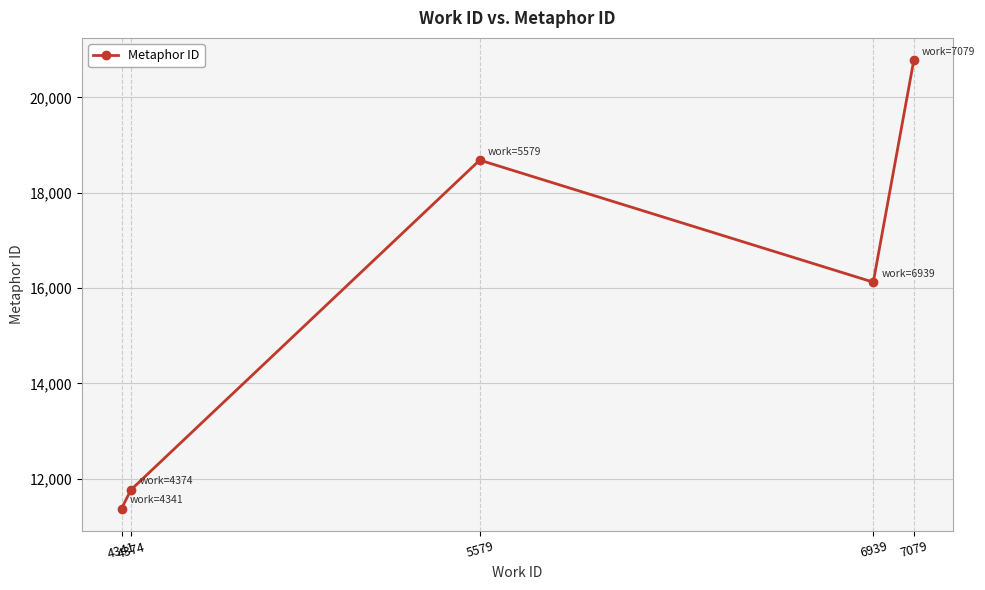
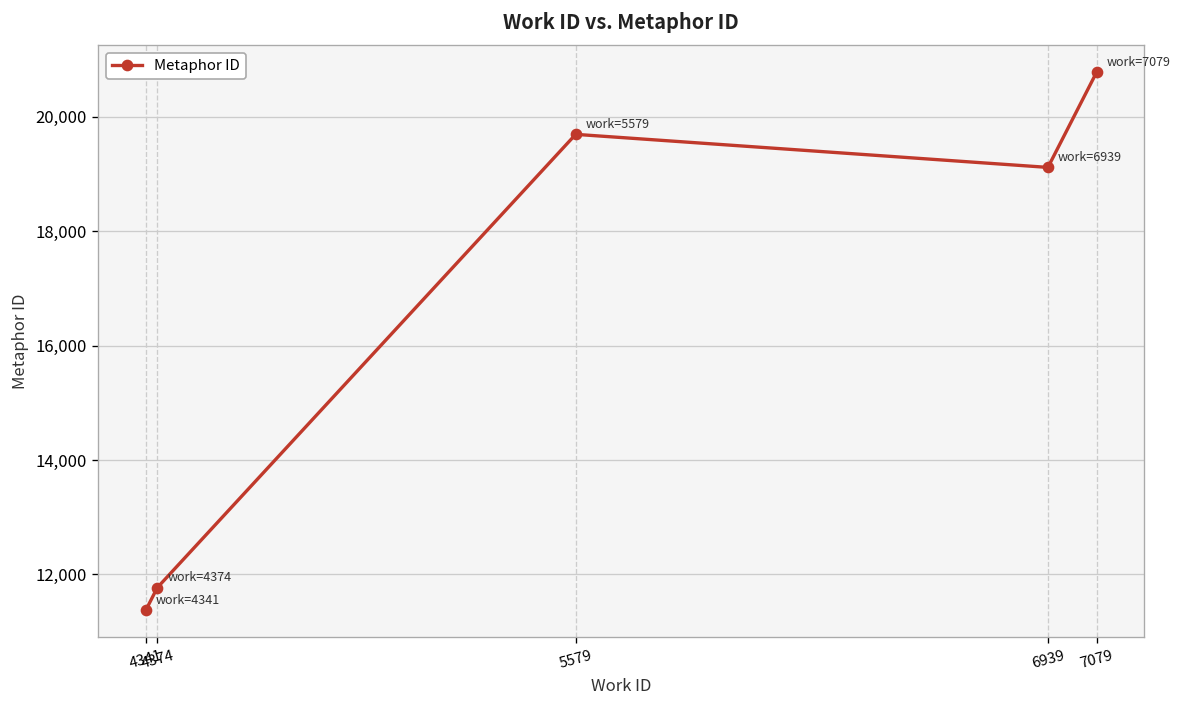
5579: 18,700 -> 19,700
6939: 16,100 -> 19,100
